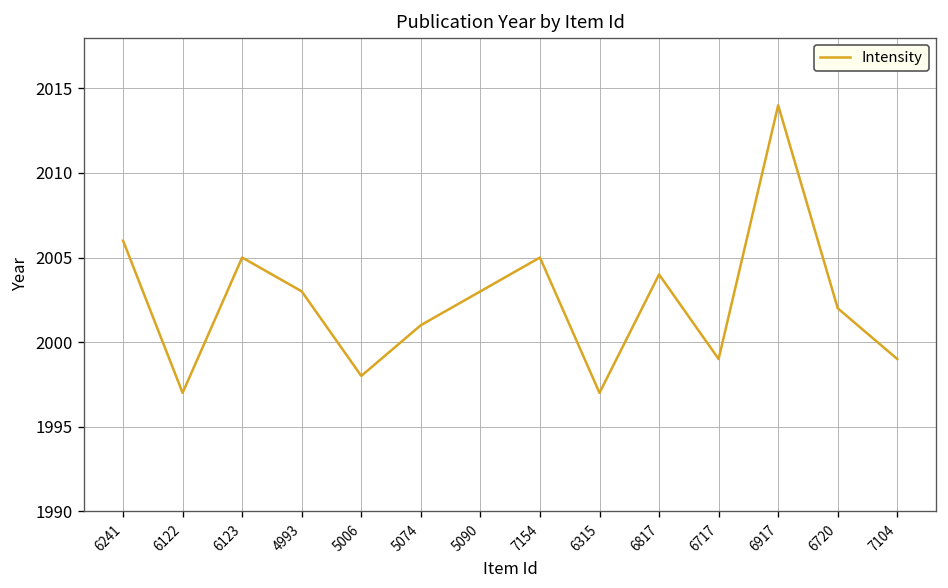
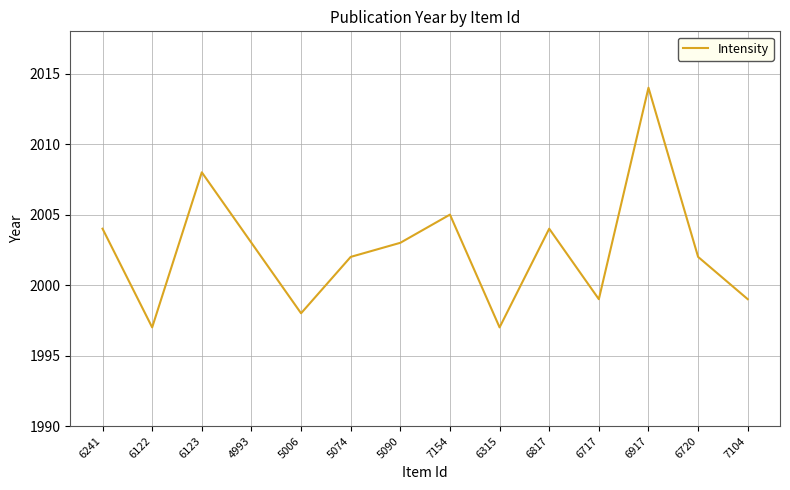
6241: 2006 -> 2004
6123: 2005 -> 2008
5074: 2001 -> 2002
